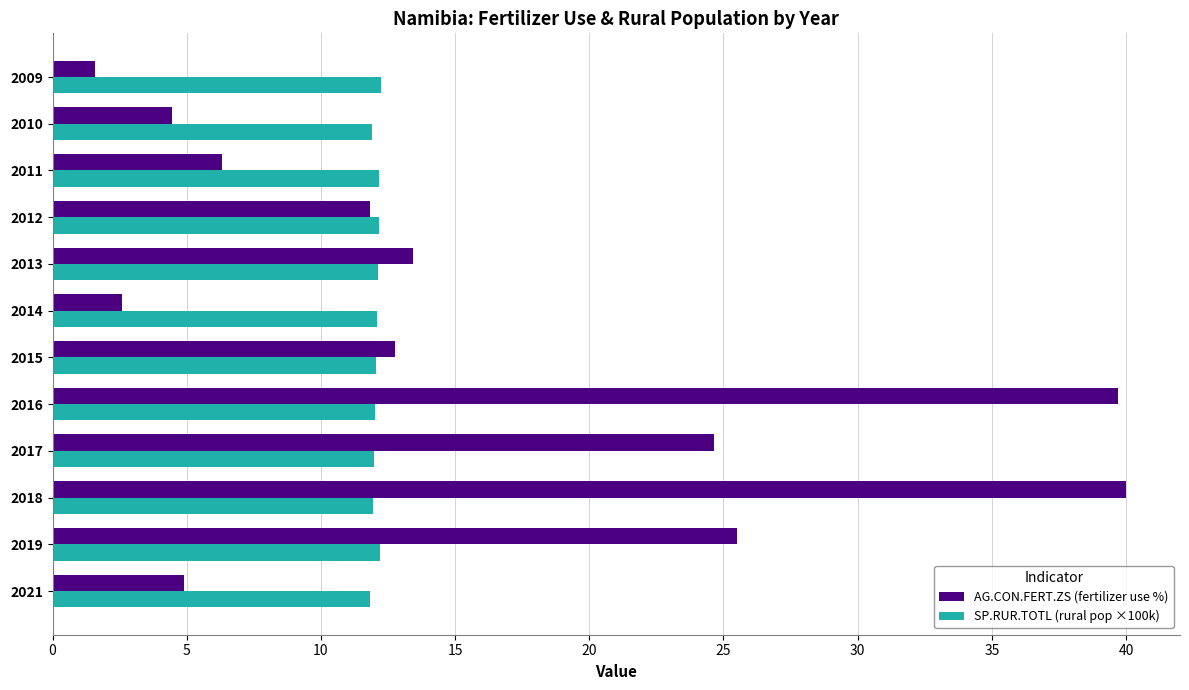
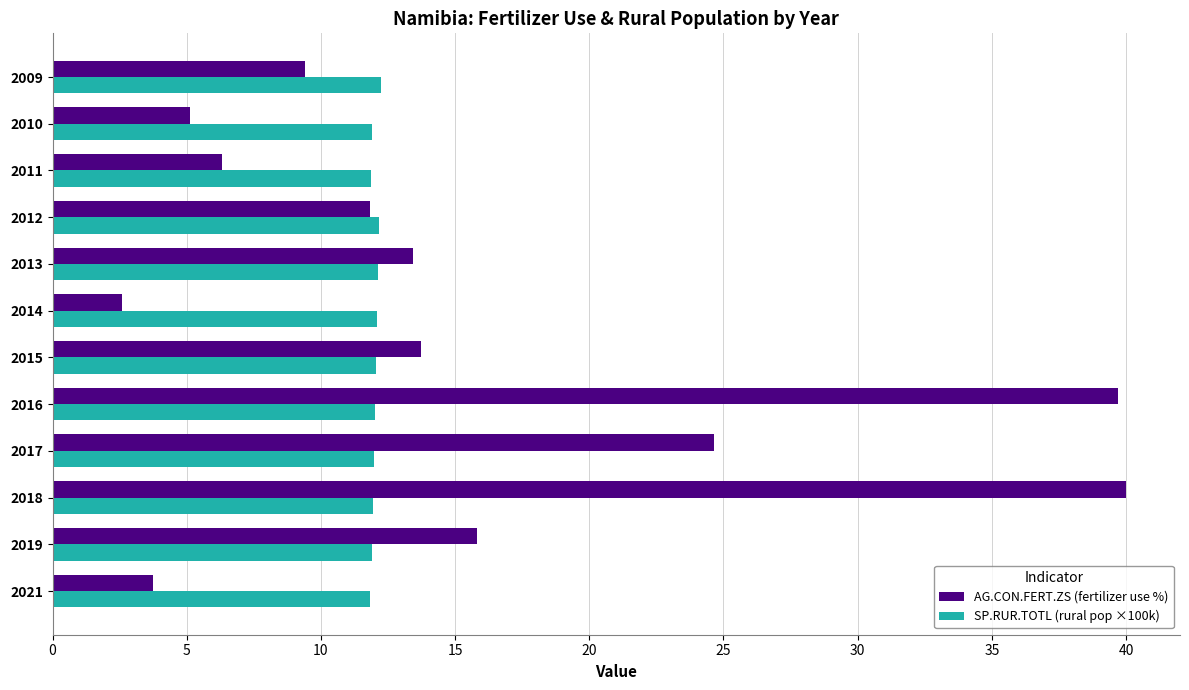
AG.CON.FERT.ZS (fertilizer use %), 2009: 1.6 -> 9.4
AG.CON.FERT.ZS (fertilizer use %), 2010: 4.4 -> 5.1
SP.RUR.TOTL (rural pop ×100k), 2011: 12.2 -> 11.9
AG.CON.FERT.ZS (fertilizer use %), 2015: 12.7 -> 13.7
AG.CON.FERT.ZS (fertilizer use %), 2019: 25.5 -> 15.8
SP.RUR.TOTL (rural pop ×100k), 2019: 12.2 -> 11.9
AG.CON.FERT.ZS (fertilizer use %), 2021: 4.9 -> 3.7
